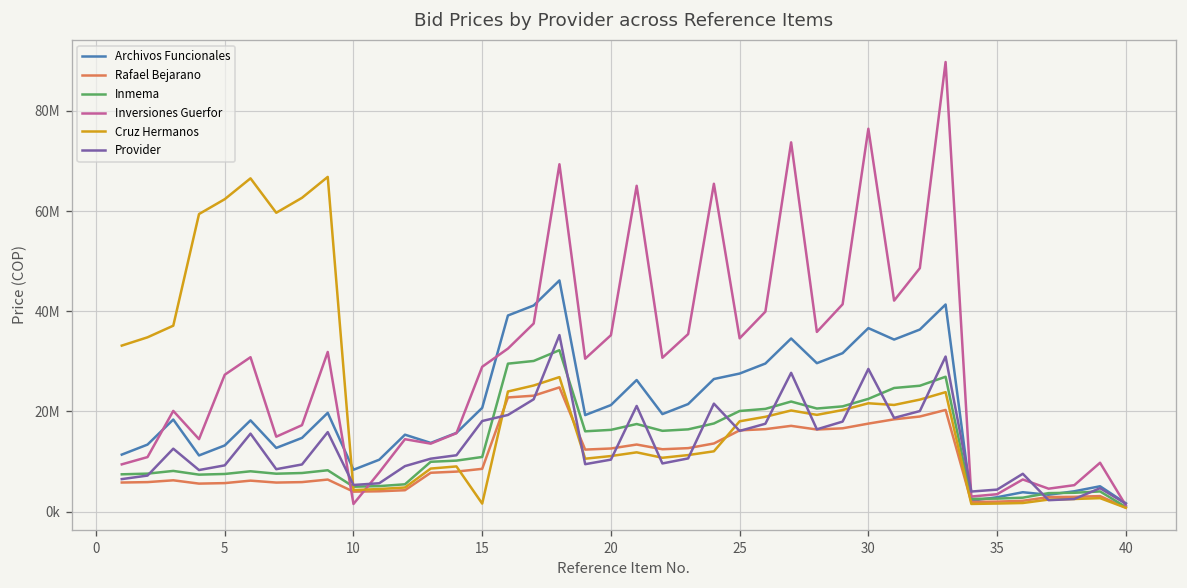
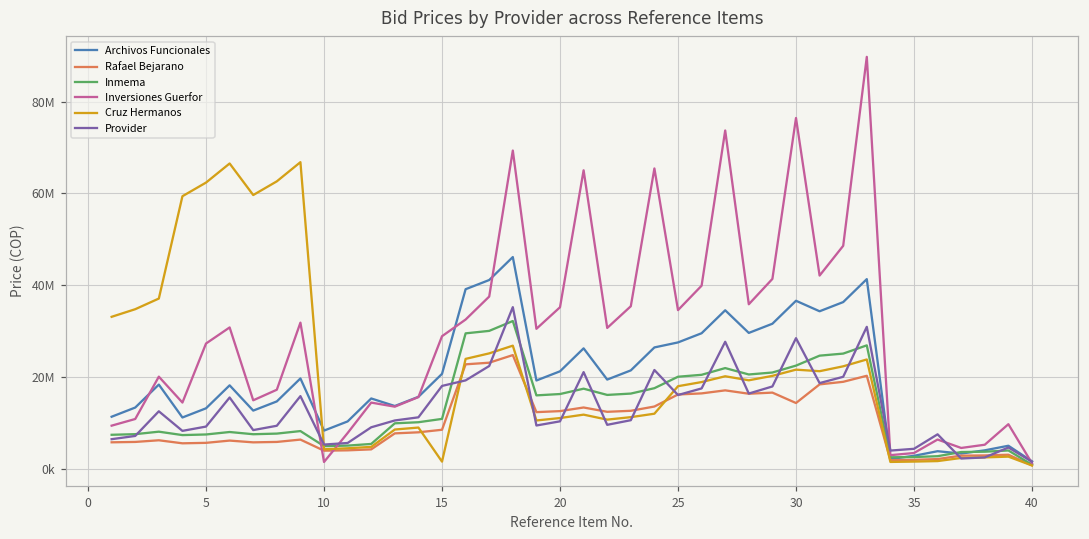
Rafael Bejarano, 30: 18000000 -> 14000000
